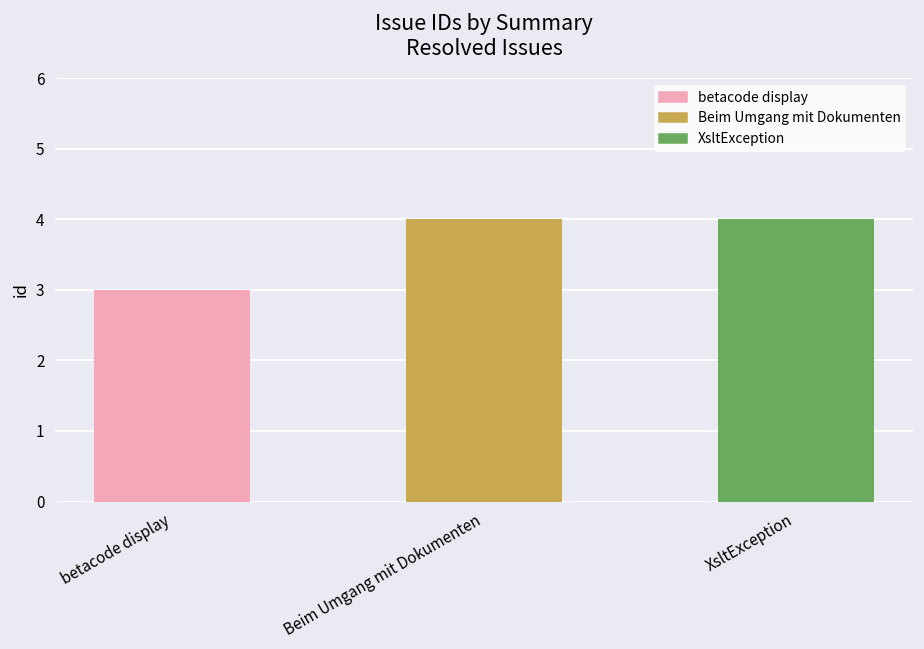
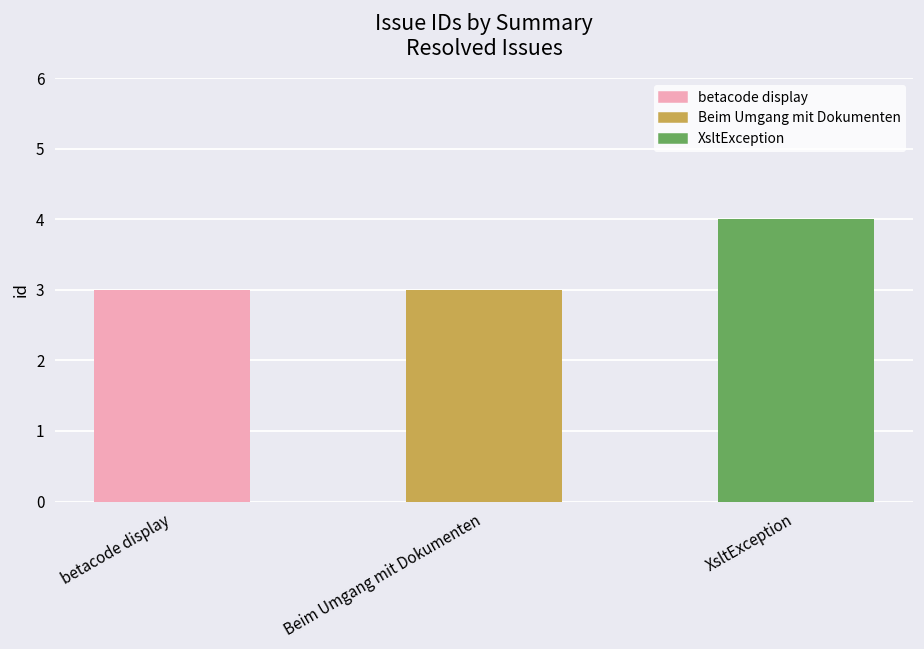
Beim Umgang mit Dokumenten: 4 -> 3
